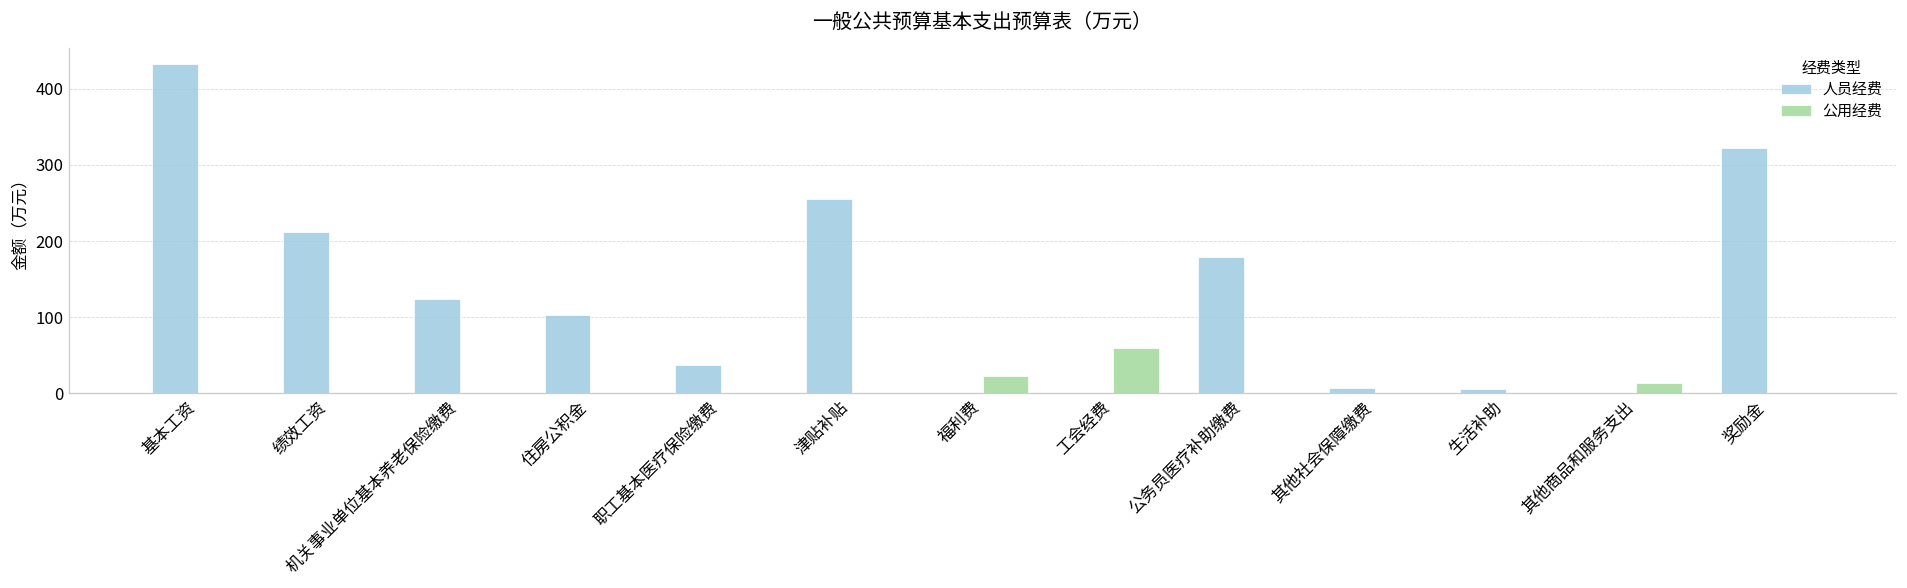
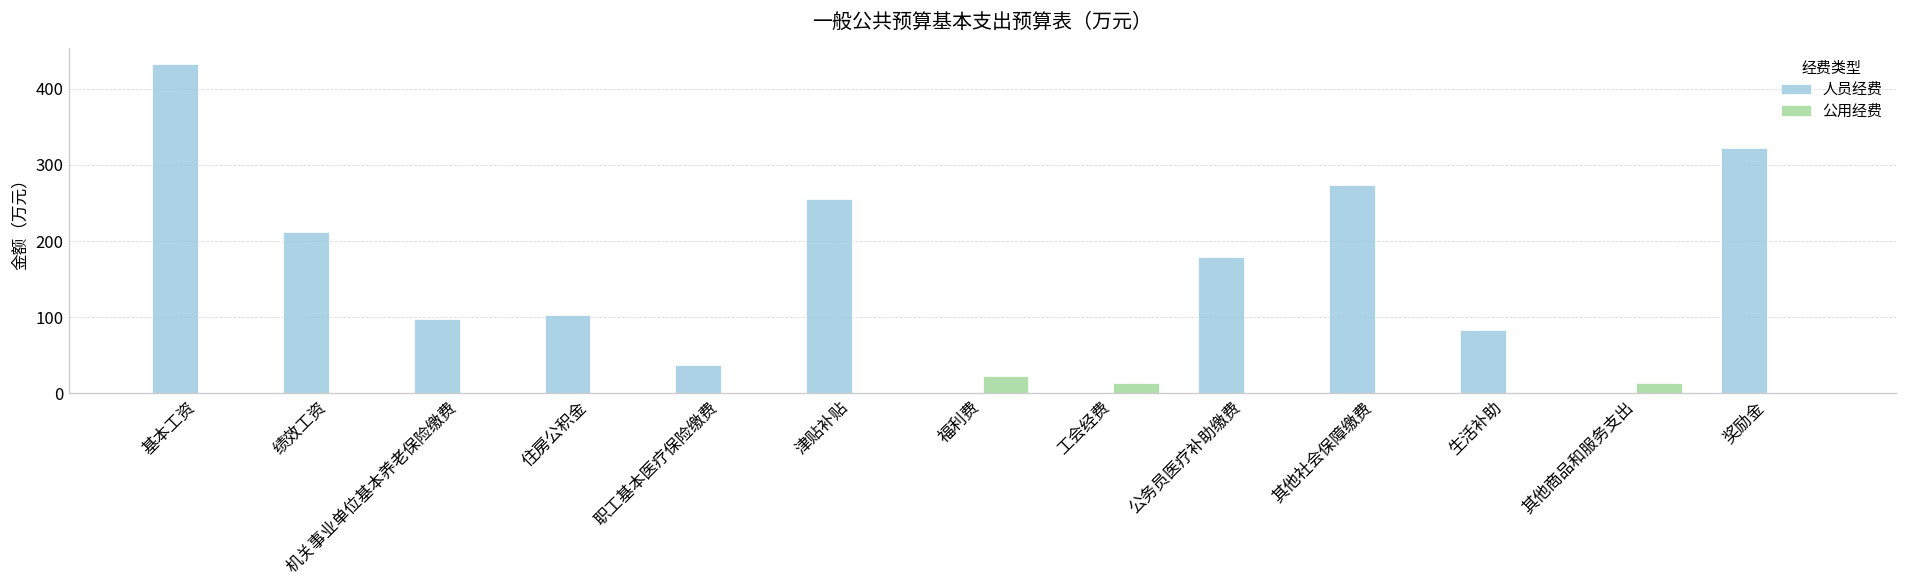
人员经费, 机关事业单位基本养老保险缴费: 120 -> 100
公用经费, 工会经费: 60 -> 10
人员经费, 其他社会保障缴费: 10 -> 270
人员经费, 生活补助: 10 -> 80
